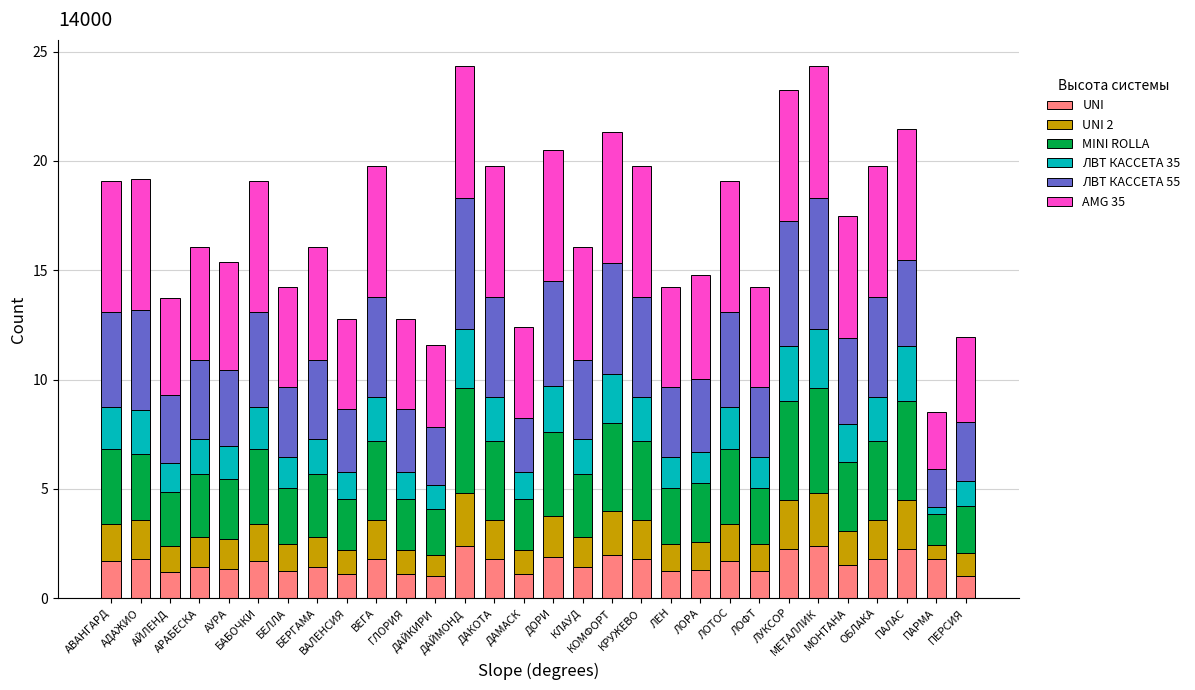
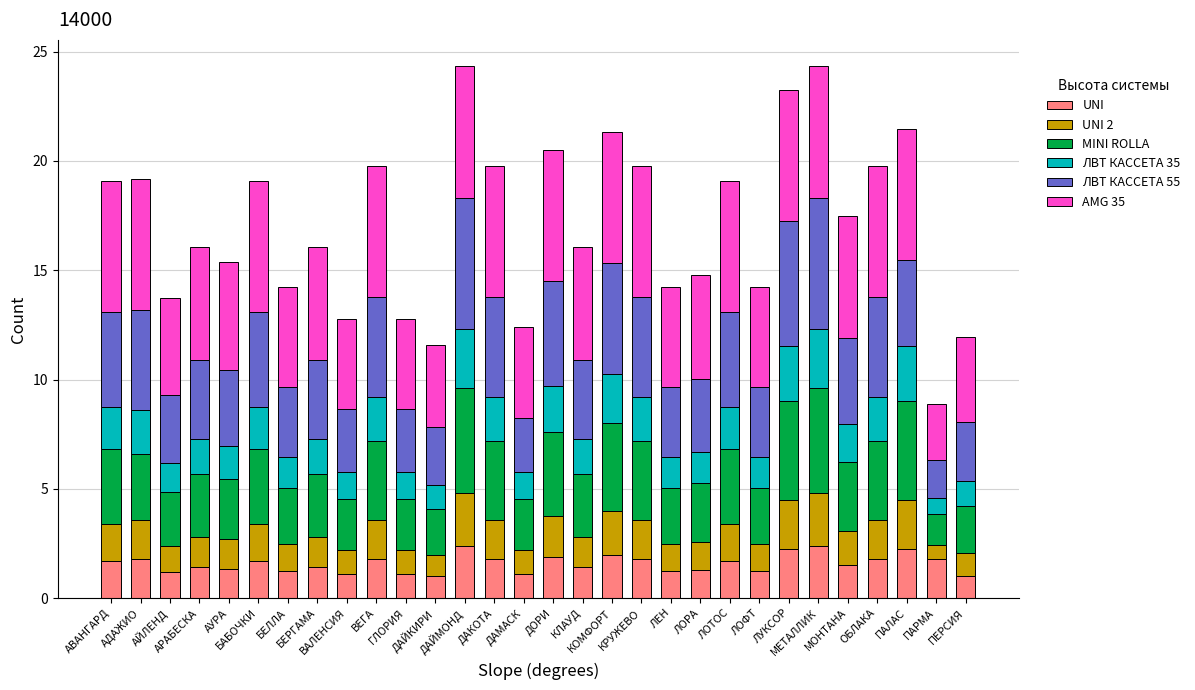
ЛВТ КАССЕТА 35, ПАРМА: 0.3 -> 0.7
